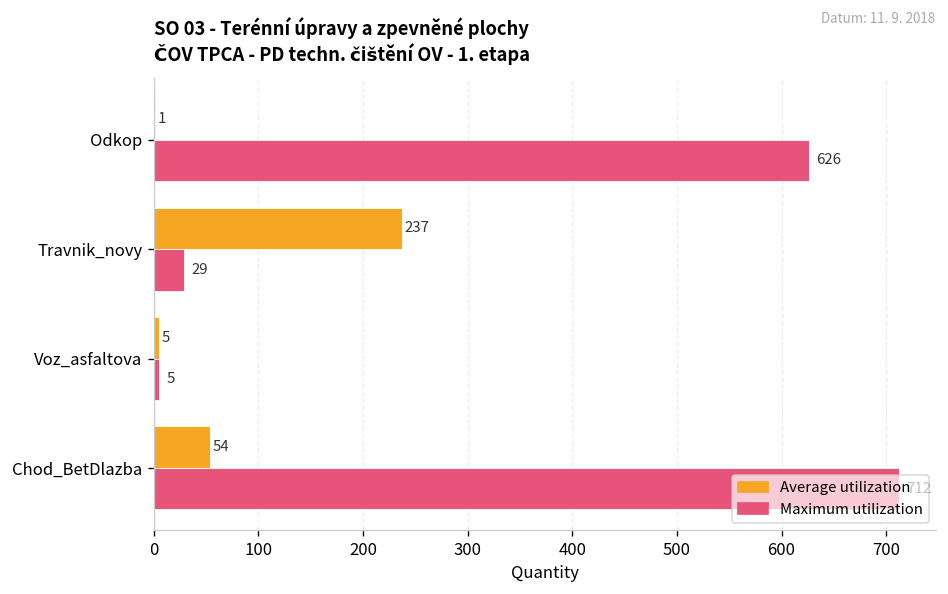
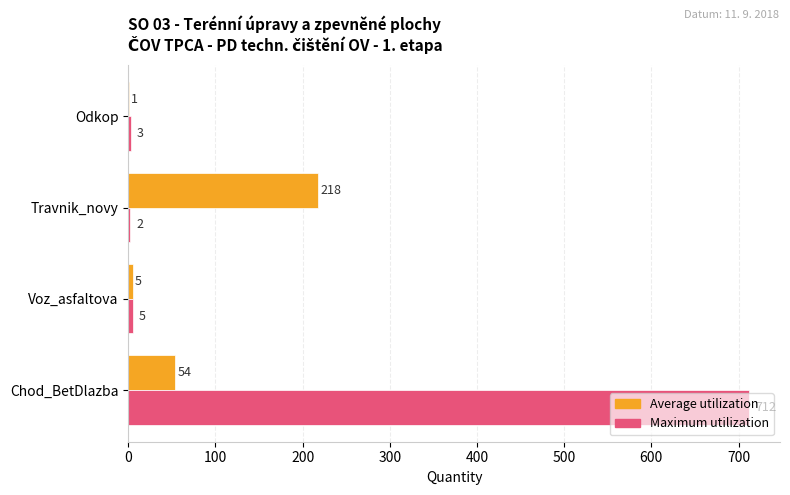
Maximum utilization, Odkop: 626 -> 3
Average utilization, Travnik_novy: 237 -> 218
Maximum utilization, Travnik_novy: 29 -> 2
